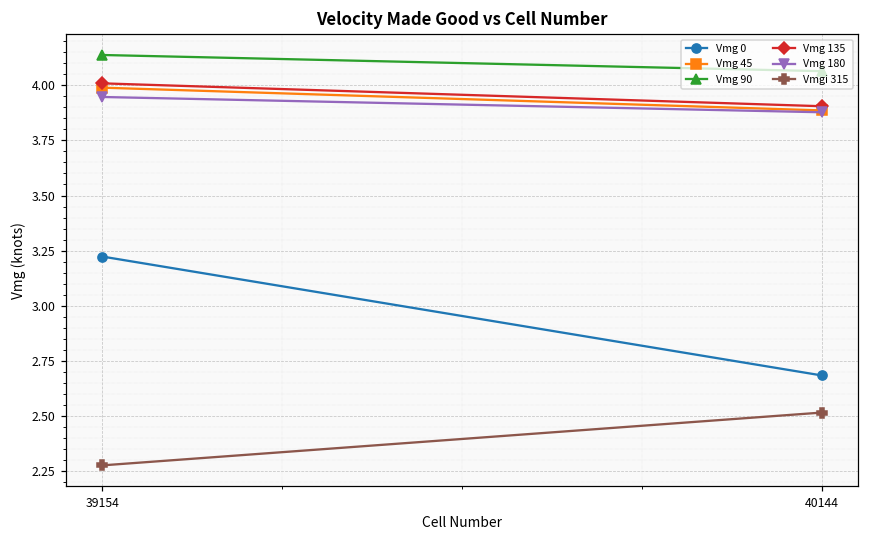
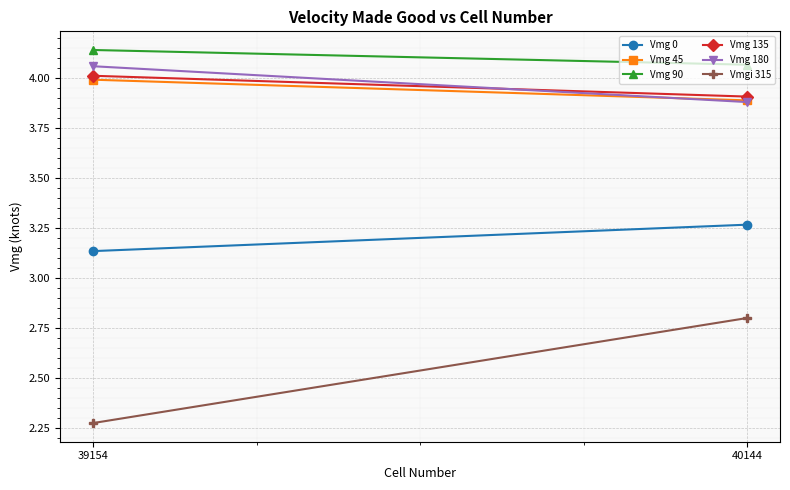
Vmg 0, 39154: 3.22 -> 3.13
Vmg 180, 39154: 3.95 -> 4.06
Vmg 0, 40144: 2.68 -> 3.27
Vmgi 315, 40144: 2.51 -> 2.80
